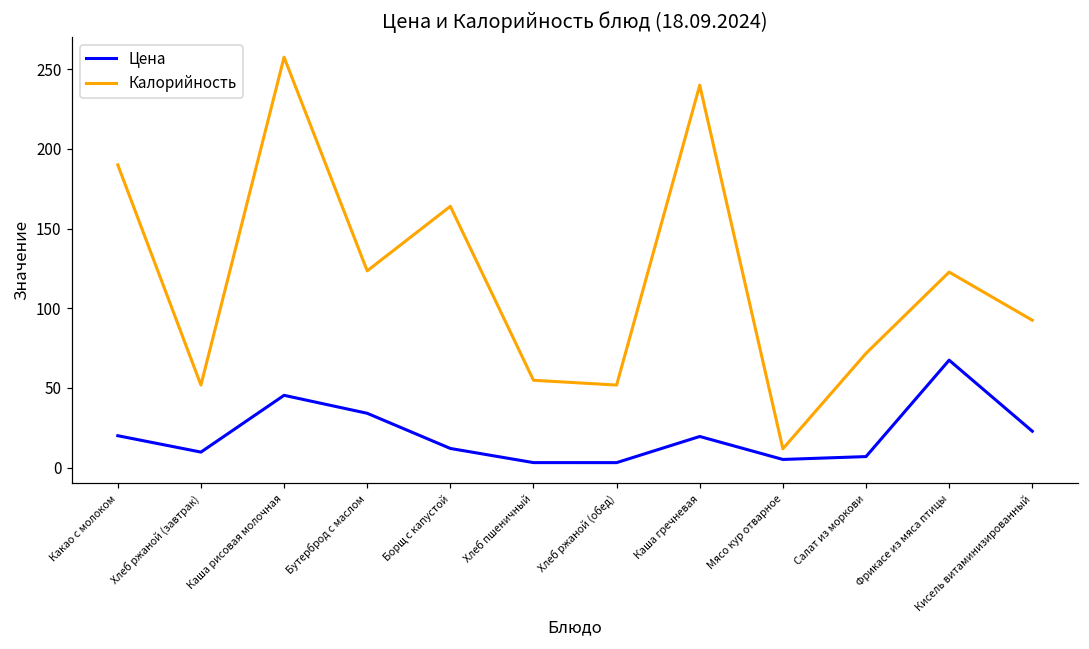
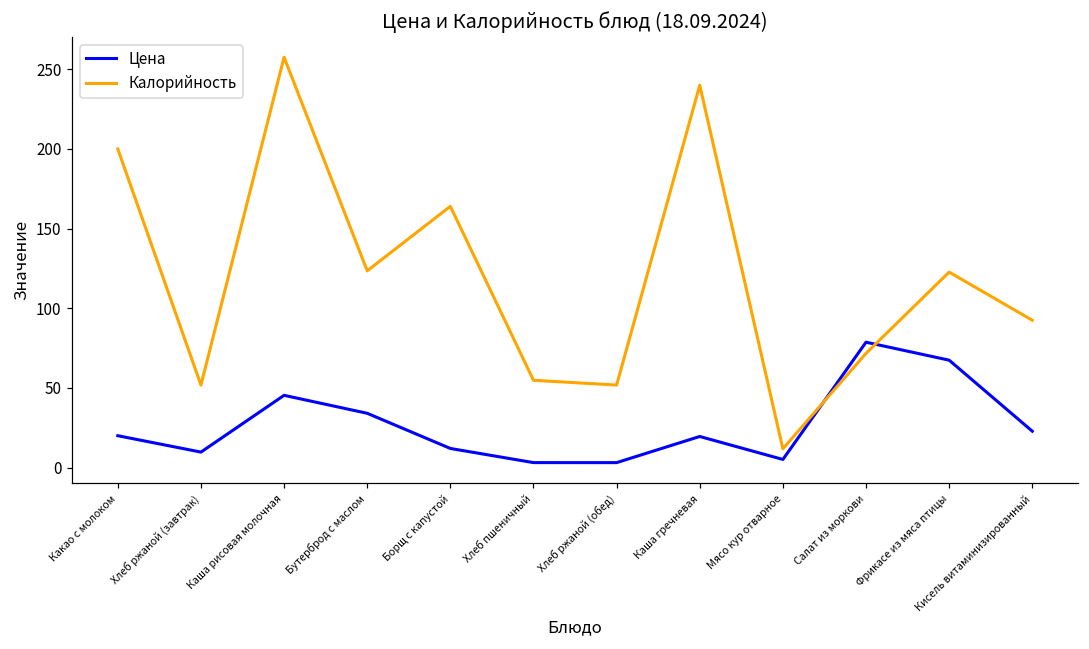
Калорийность, Какао с молоком: 190 -> 200
Цена, Салат из моркови: 7 -> 79
